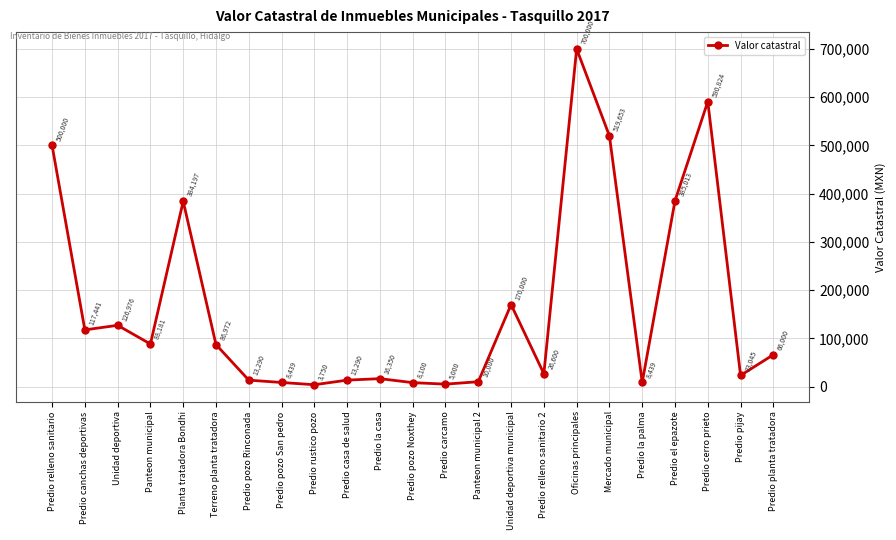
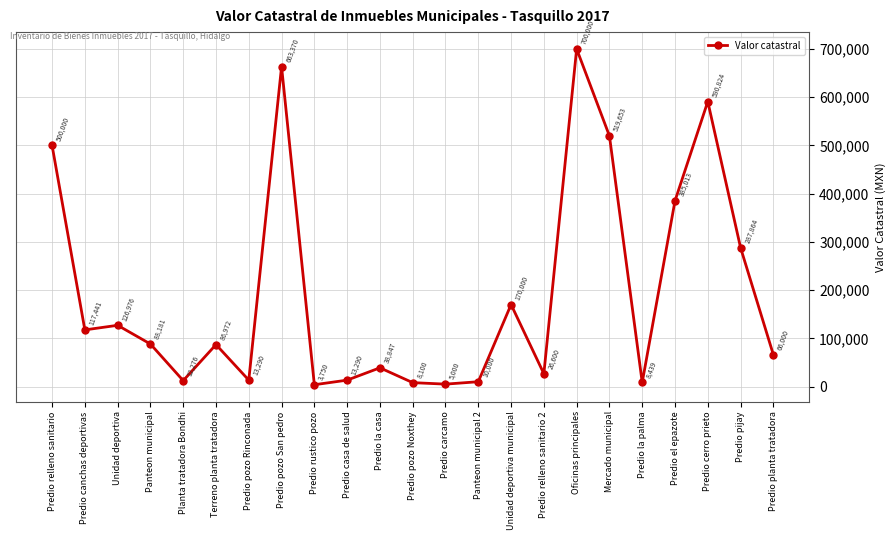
Planta tratadora Bondhi: 384,197 -> 12,276
Predio pozo San pedro: 8,439 -> 663,370
Predio la casa: 16,350 -> 38,847
Predio pijay: 23,045 -> 287,864
